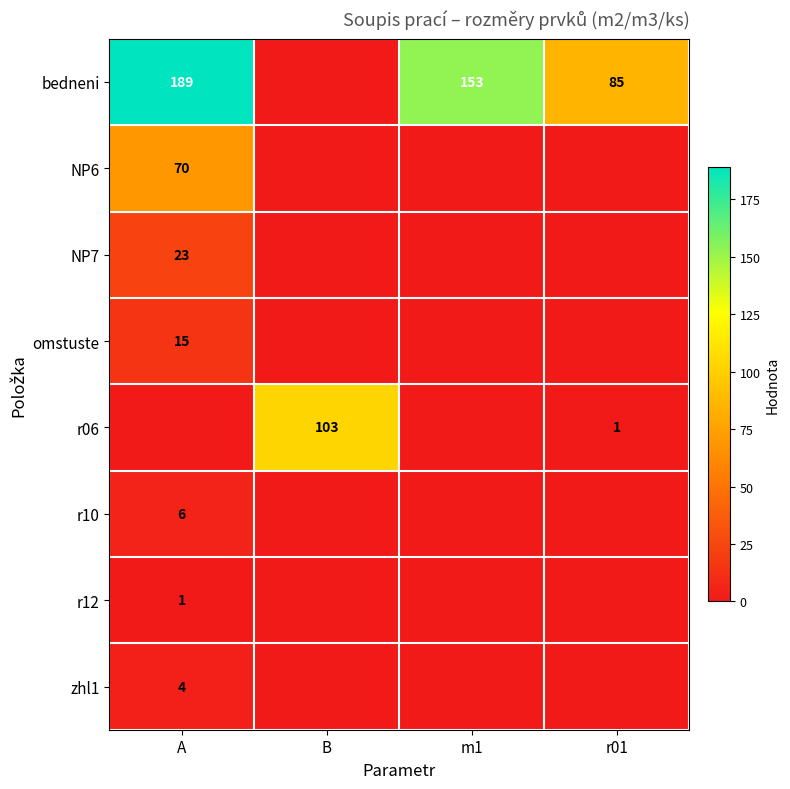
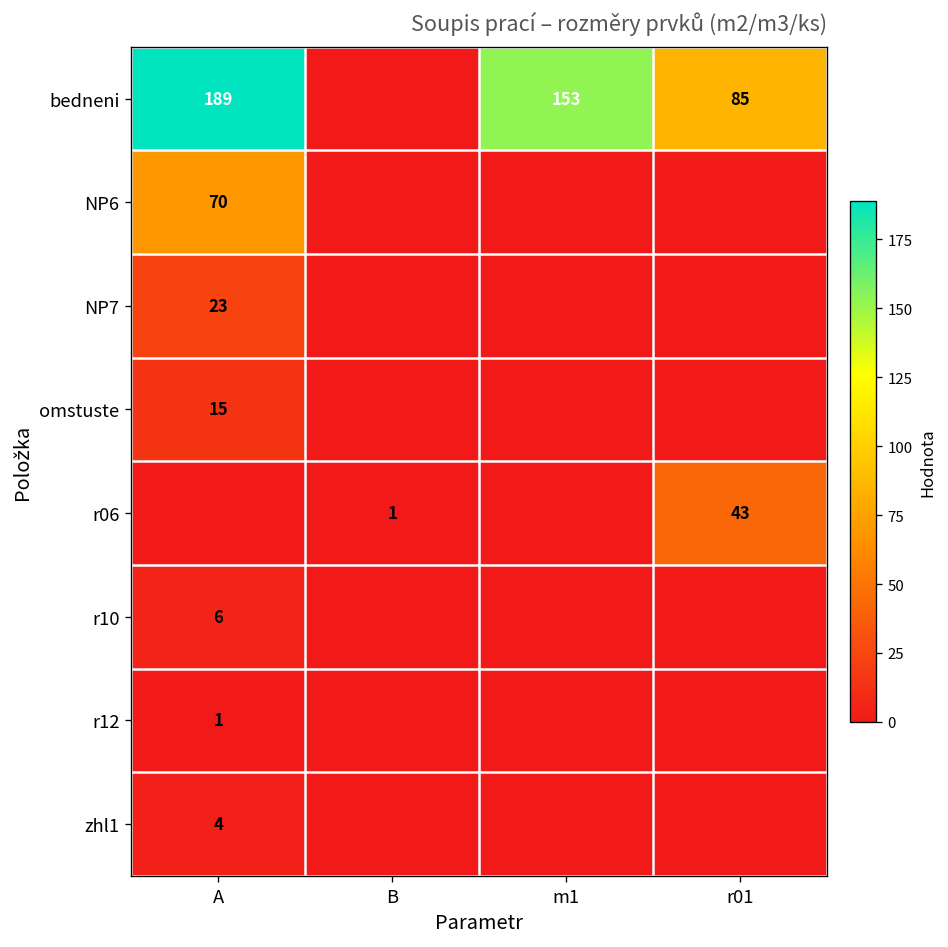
r06, B: 103 -> 1
r06, r01: 1 -> 43
